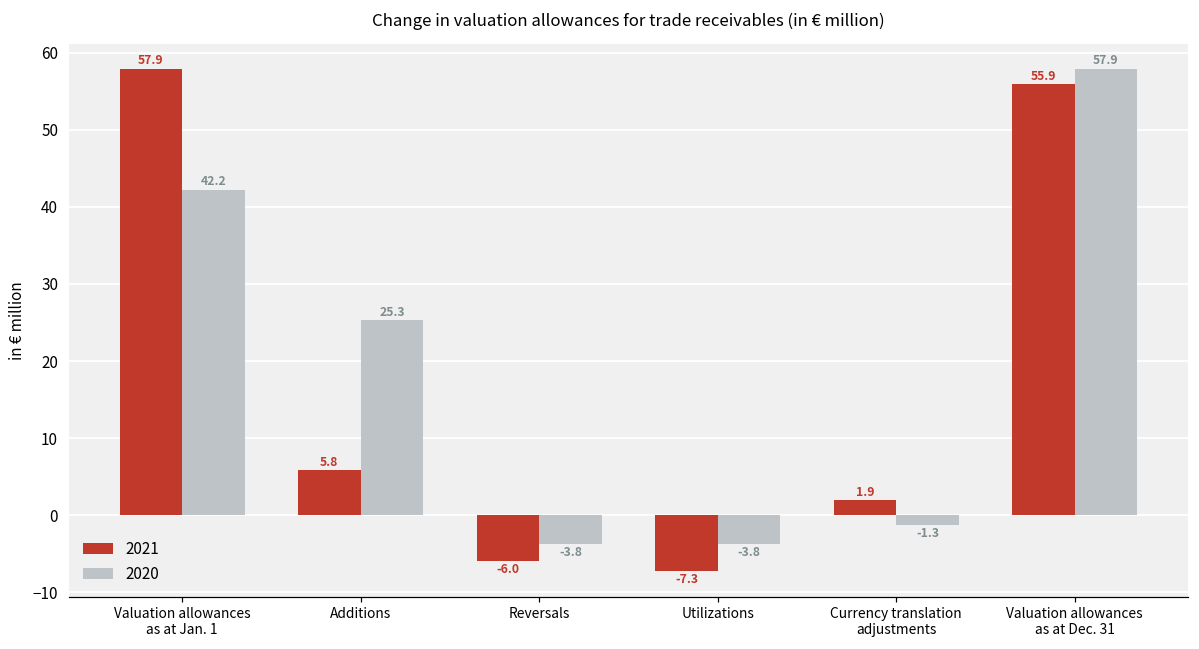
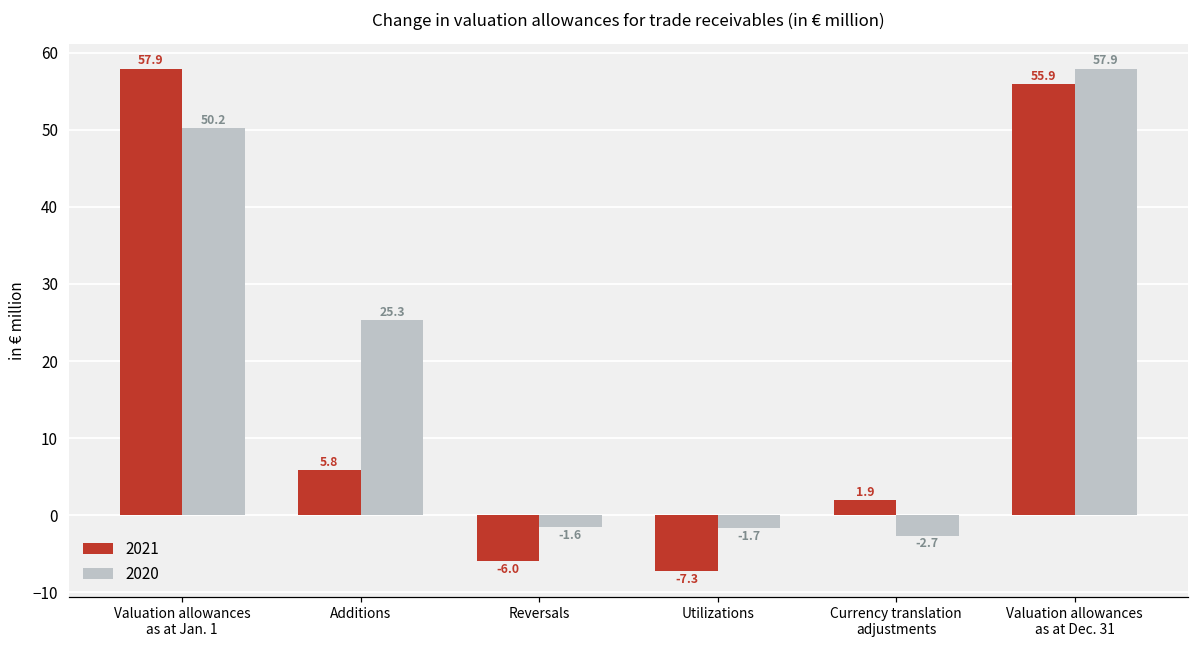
2020, Valuation allowances as at Jan. 1: 42.2 -> 50.2
2020, Reversals: -3.8 -> -1.6
2020, Utilizations: -3.8 -> -1.7
2020, Currency translation adjustments: -1.3 -> -2.7
